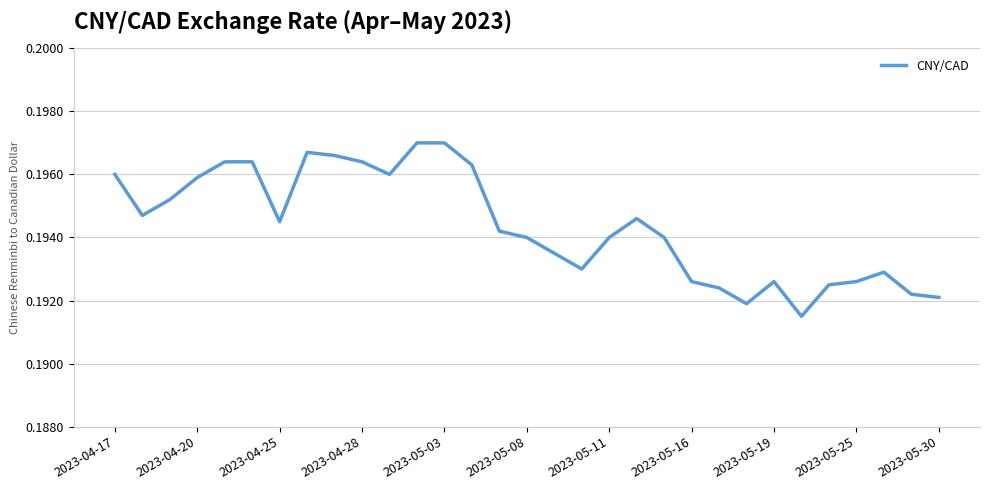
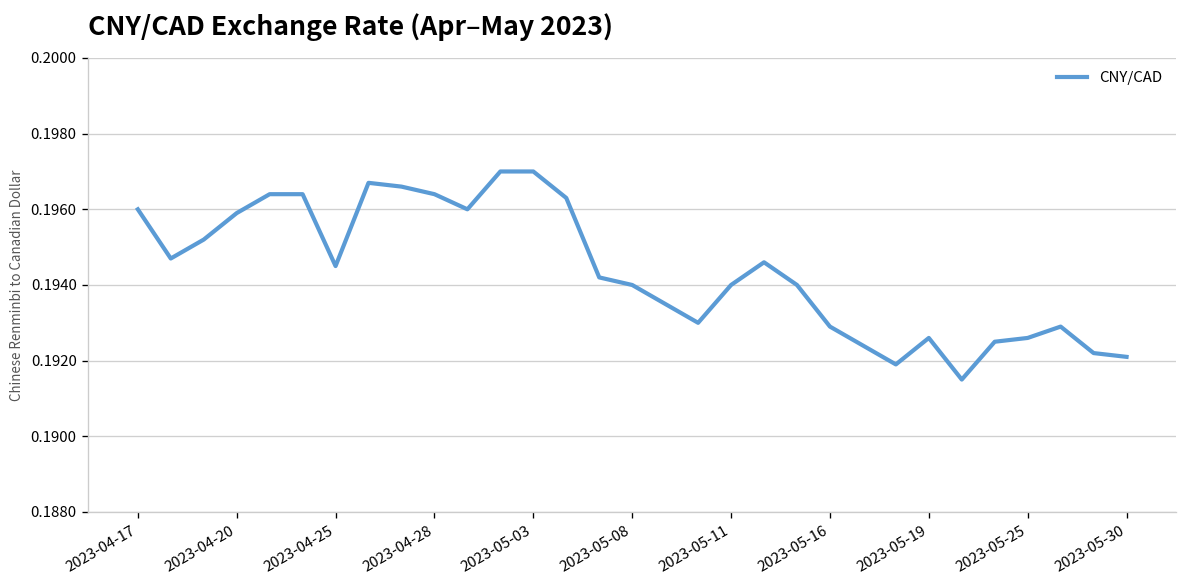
2023-05-16: 0.1926 -> 0.1929
